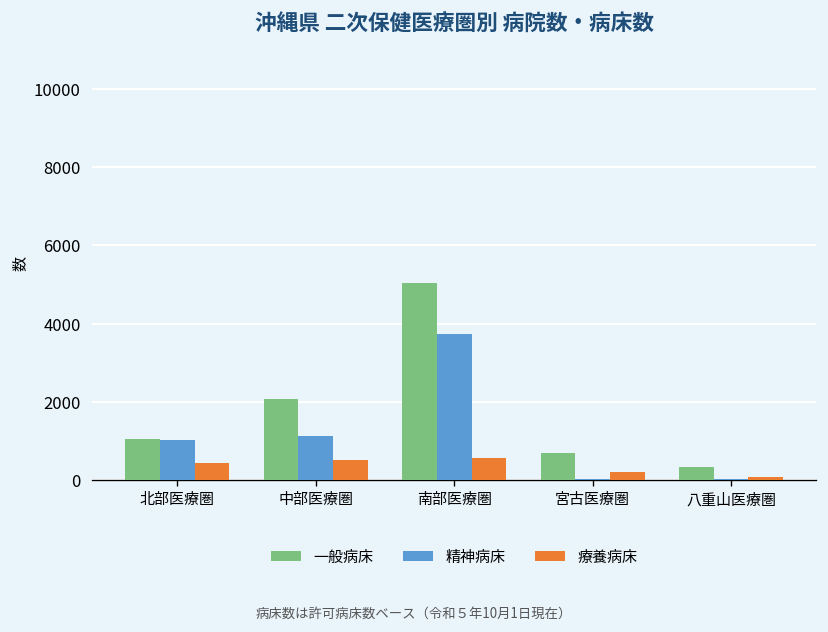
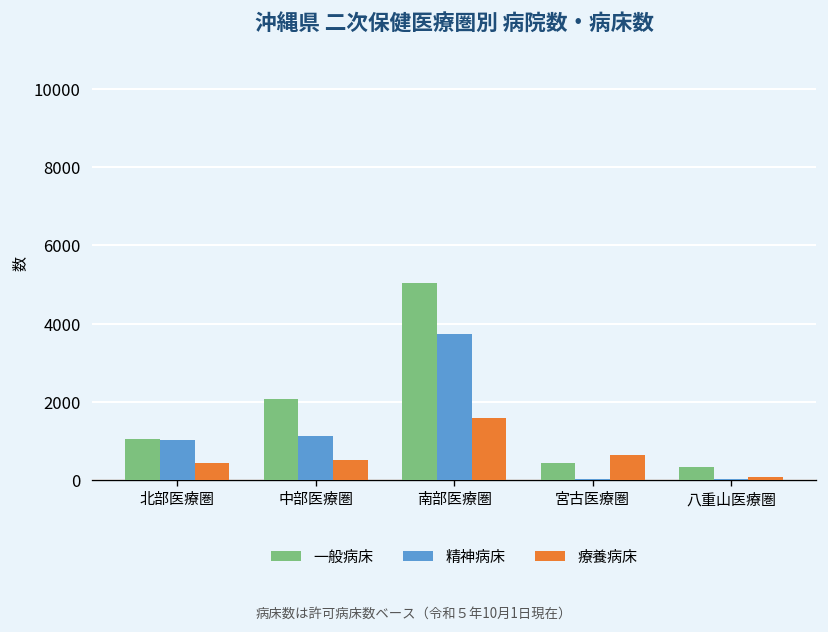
療養病床, 南部医療圏: 600 -> 1600
一般病床, 宮古医療圏: 700 -> 400
療養病床, 宮古医療圏: 200 -> 700
